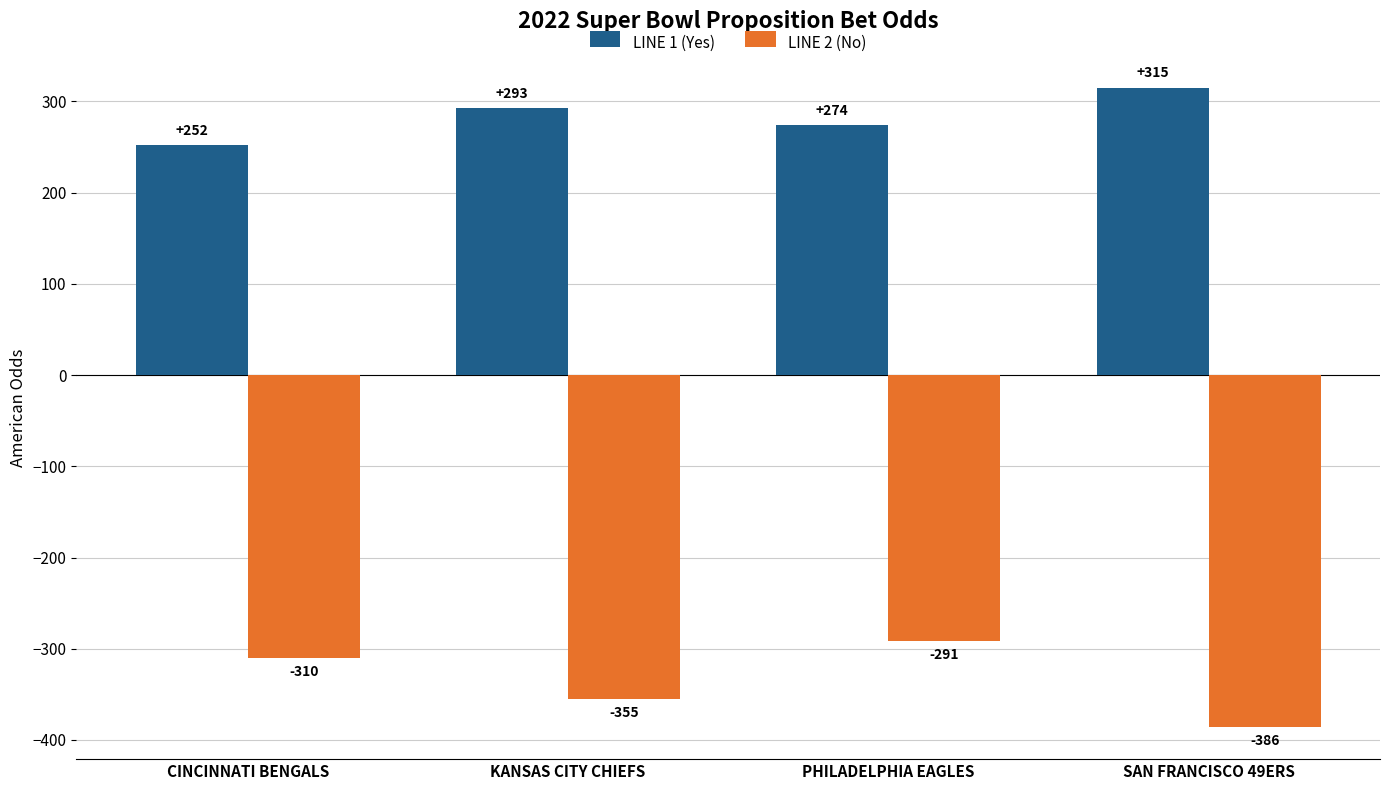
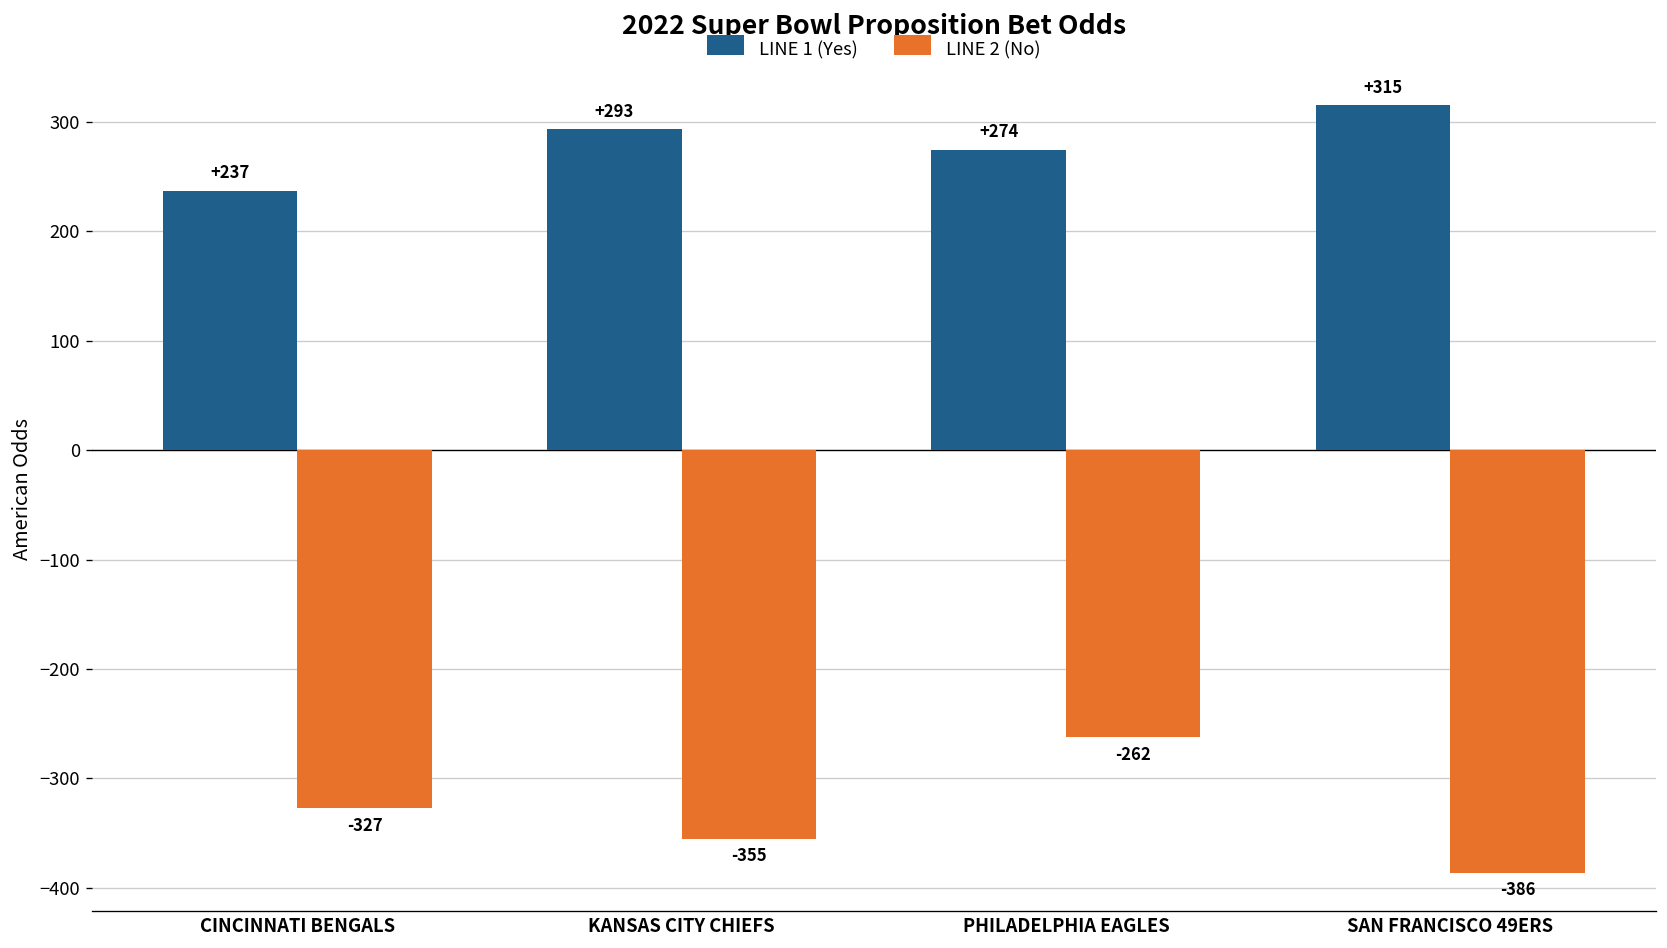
LINE 1 (Yes), CINCINNATI BENGALS: +252 -> +237
LINE 2 (No), CINCINNATI BENGALS: -310 -> -327
LINE 2 (No), PHILADELPHIA EAGLES: -291 -> -262
